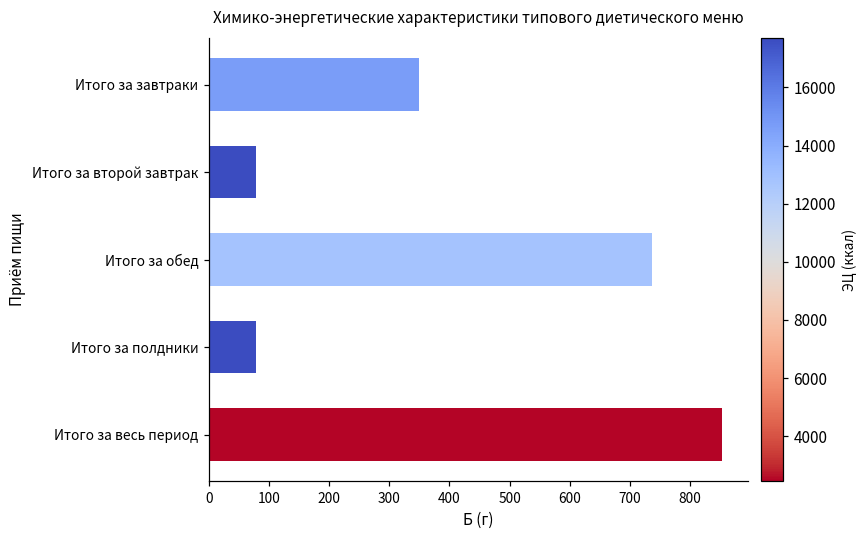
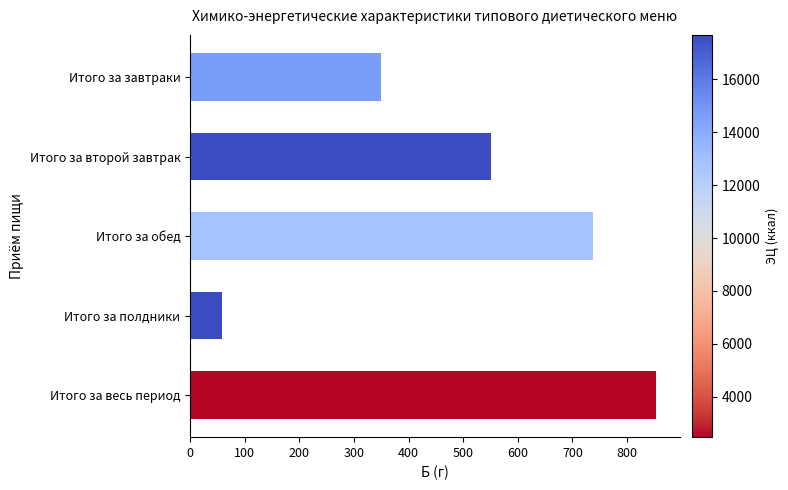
Итого за второй завтрак: 80 -> 550
Итого за полдники: 80 -> 60
